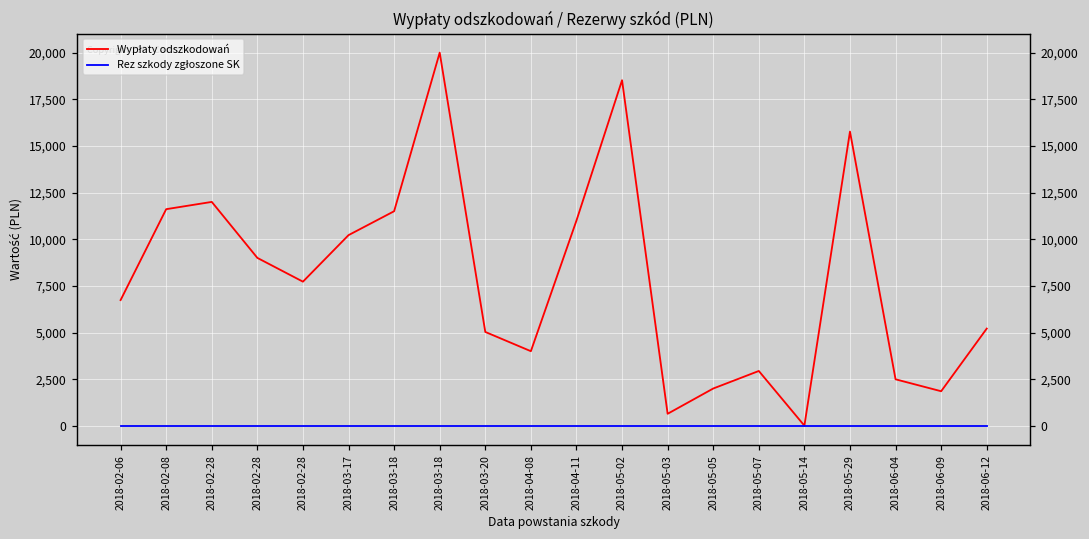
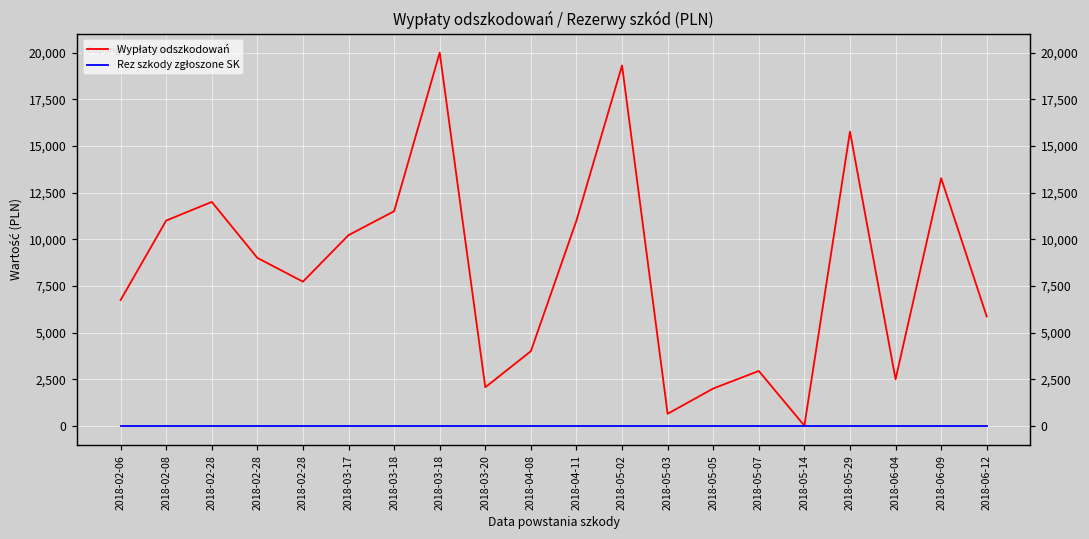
Wypłaty odszkodowań, 2018-02-08: 11,600 -> 11,000
Wypłaty odszkodowań, 2018-03-20: 5,000 -> 2,100
Wypłaty odszkodowań, 2018-05-02: 18,500 -> 19,300
Wypłaty odszkodowań, 2018-06-09: 1,900 -> 13,300
Wypłaty odszkodowań, 2018-06-12: 5,200 -> 5,900
